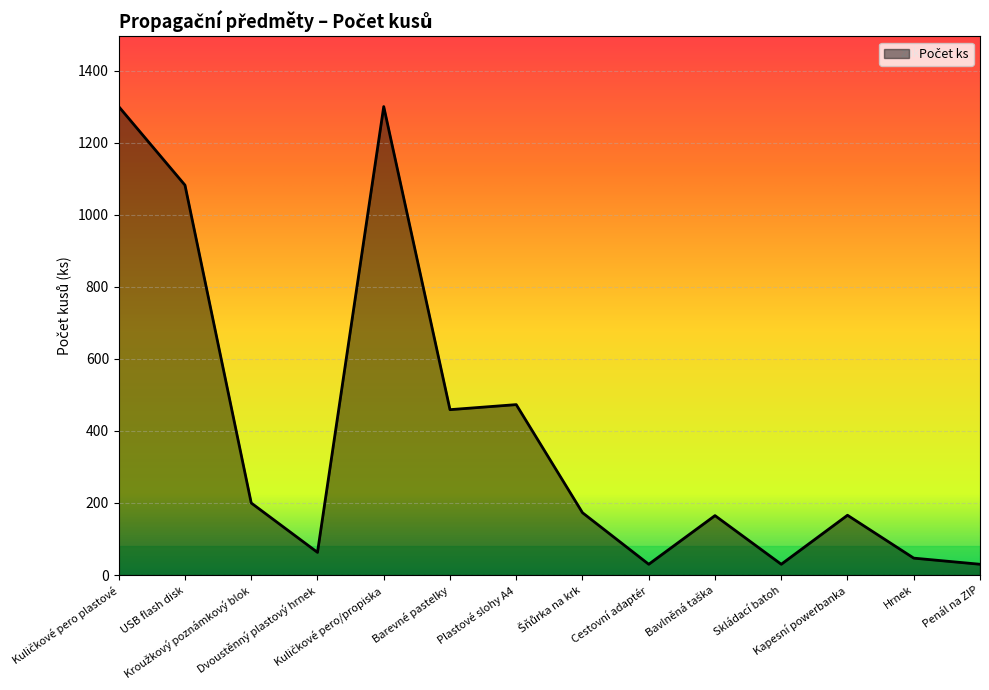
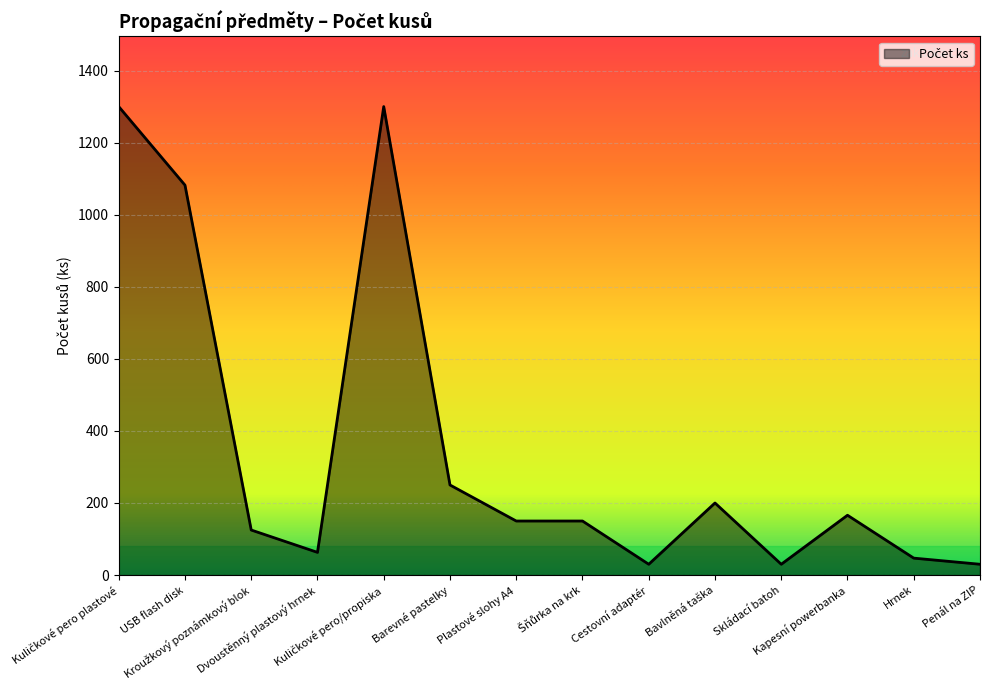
Kroužkový poznámkový blok: 200 -> 130
Barevné pastelky: 460 -> 250
Plastové slohy A4: 470 -> 150
Šňůrka na krk: 170 -> 150
Bavlněná taška: 170 -> 200
